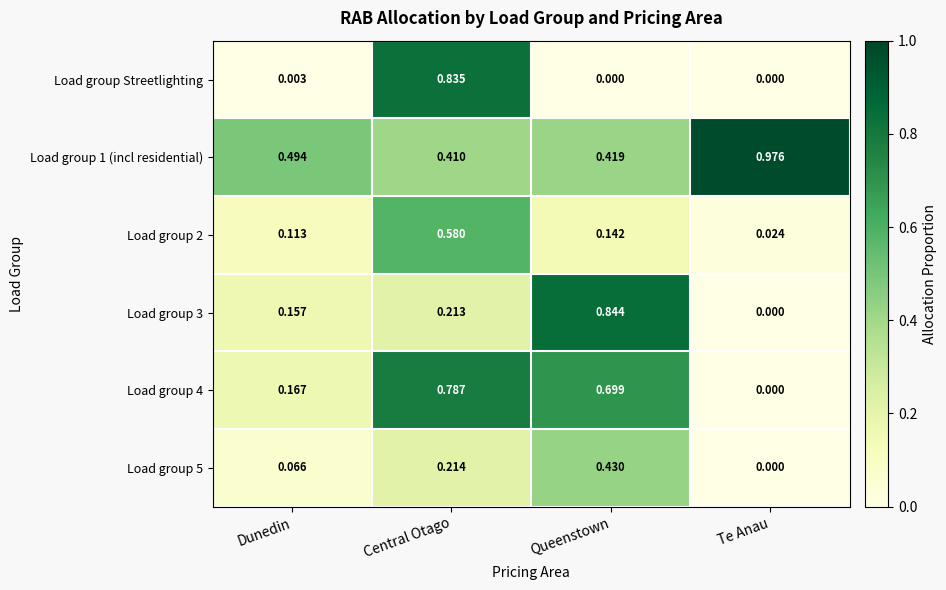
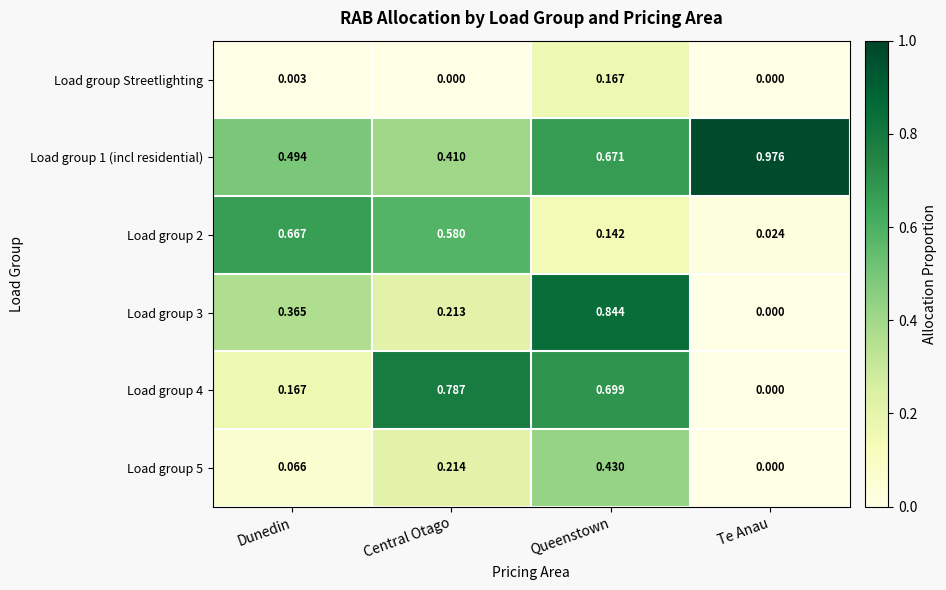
Load group Streetlighting, Central Otago: 0.835 -> 0.000
Load group Streetlighting, Queenstown: 0.000 -> 0.167
Load group 1 (incl residential), Queenstown: 0.419 -> 0.671
Load group 2, Dunedin: 0.113 -> 0.667
Load group 3, Dunedin: 0.157 -> 0.365
